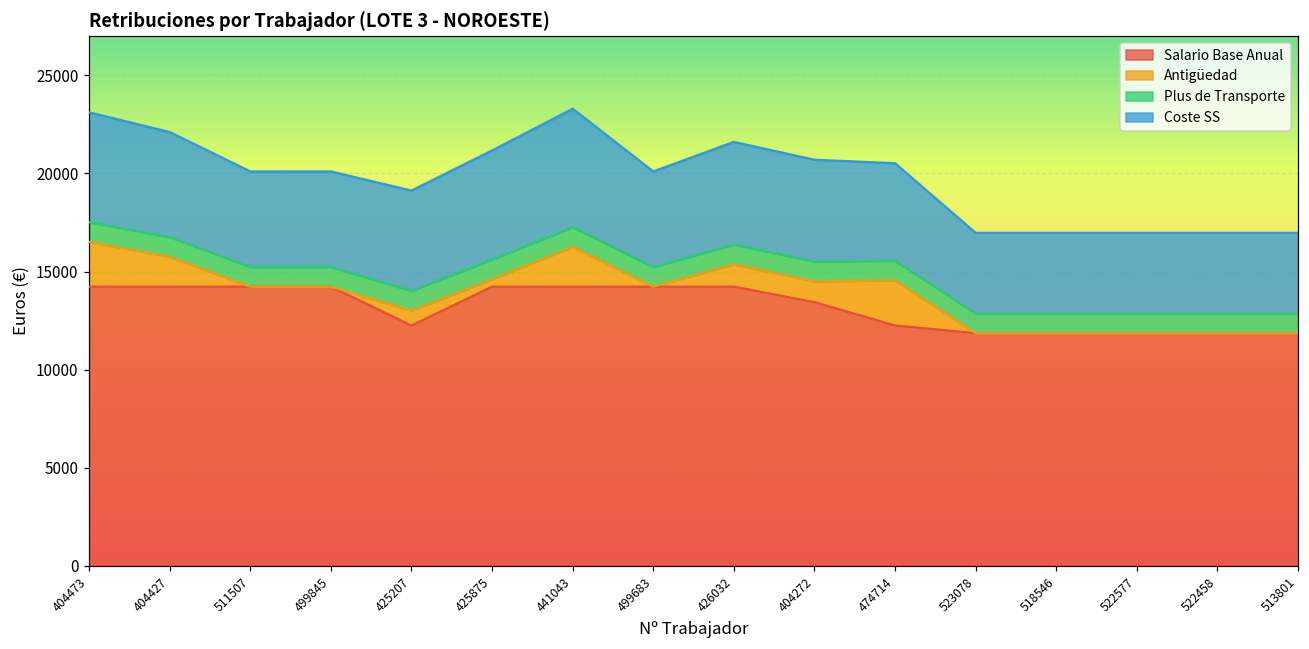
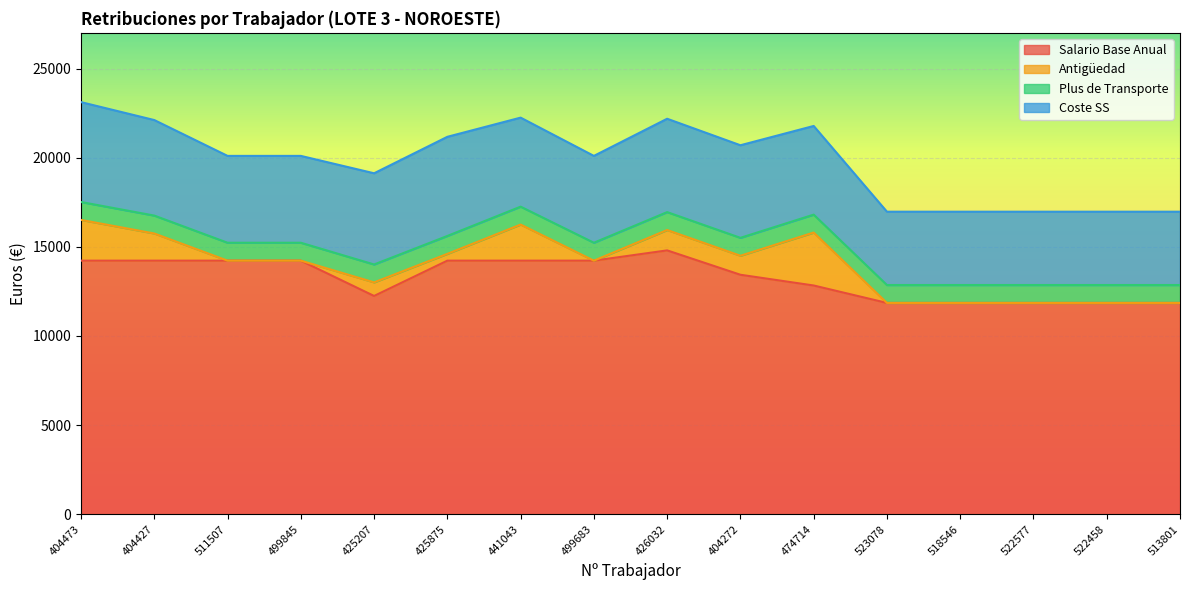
Coste SS, 441043: 6000 -> 5000
Salario Base Anual, 426032: 14200 -> 14800
Salario Base Anual, 474714: 12200 -> 12800
Antigüedad, 474714: 2300 -> 3000
